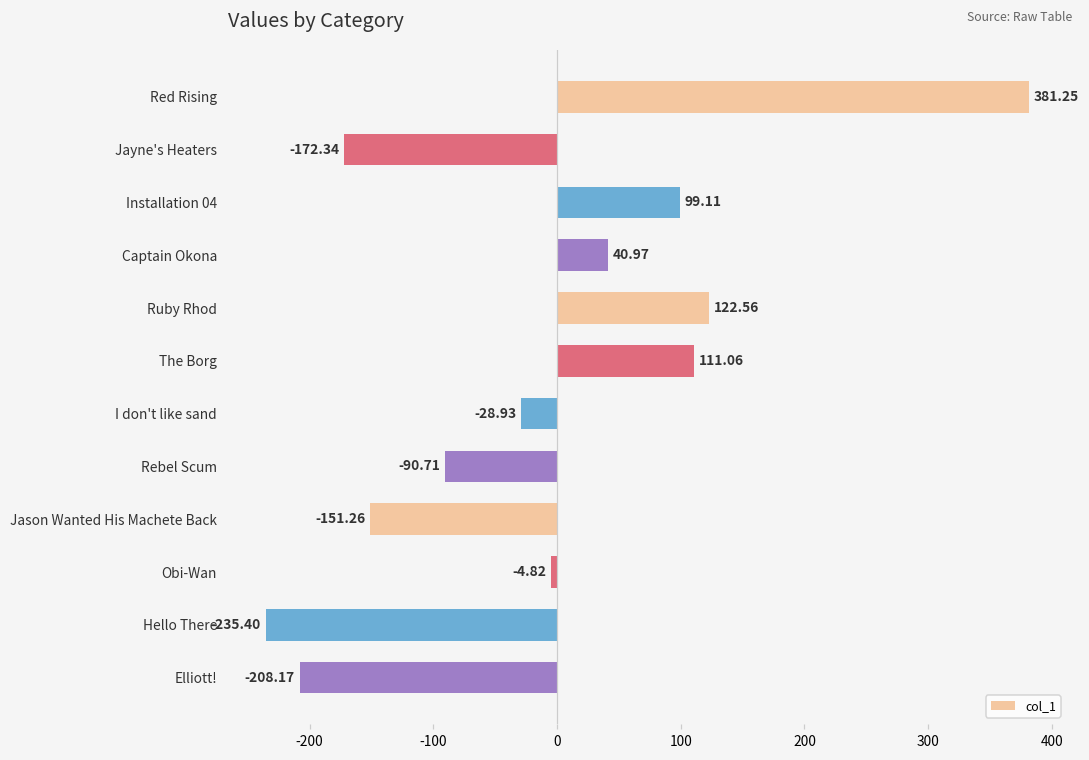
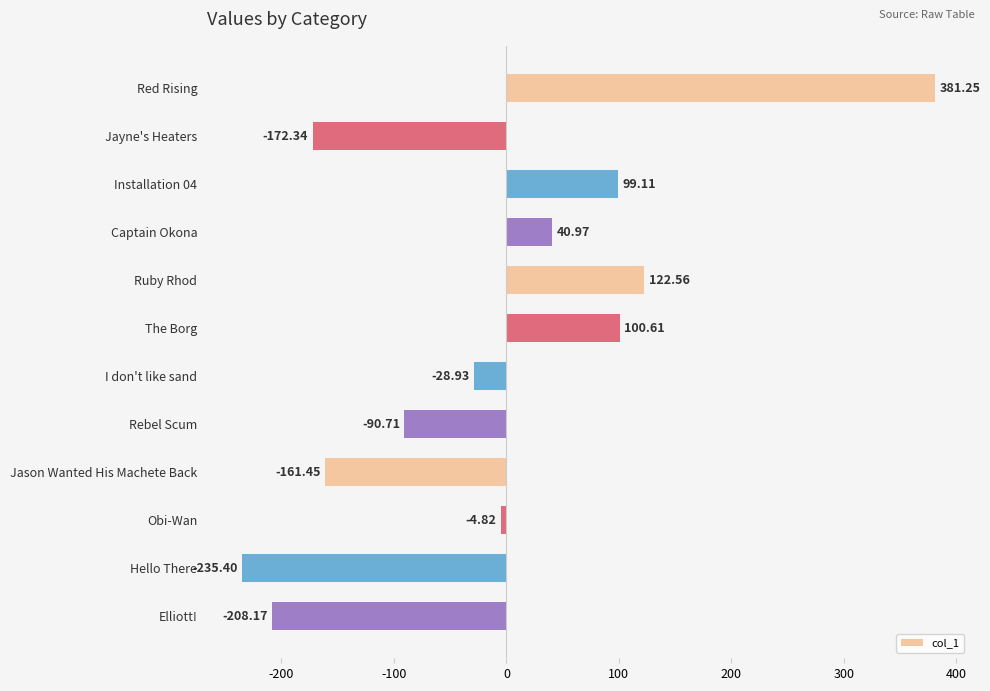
The Borg: 111.06 -> 100.61
Jason Wanted His Machete Back: -151.26 -> -161.45
